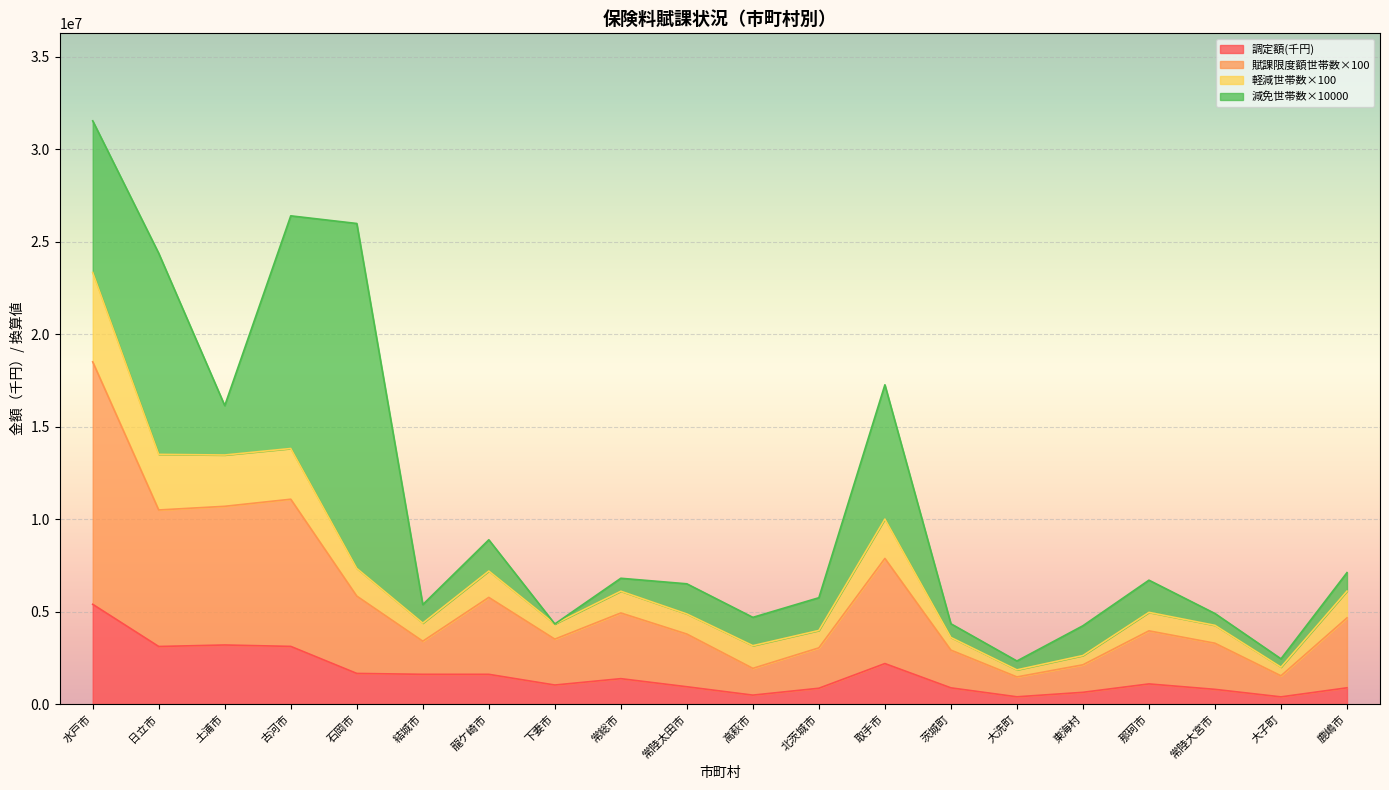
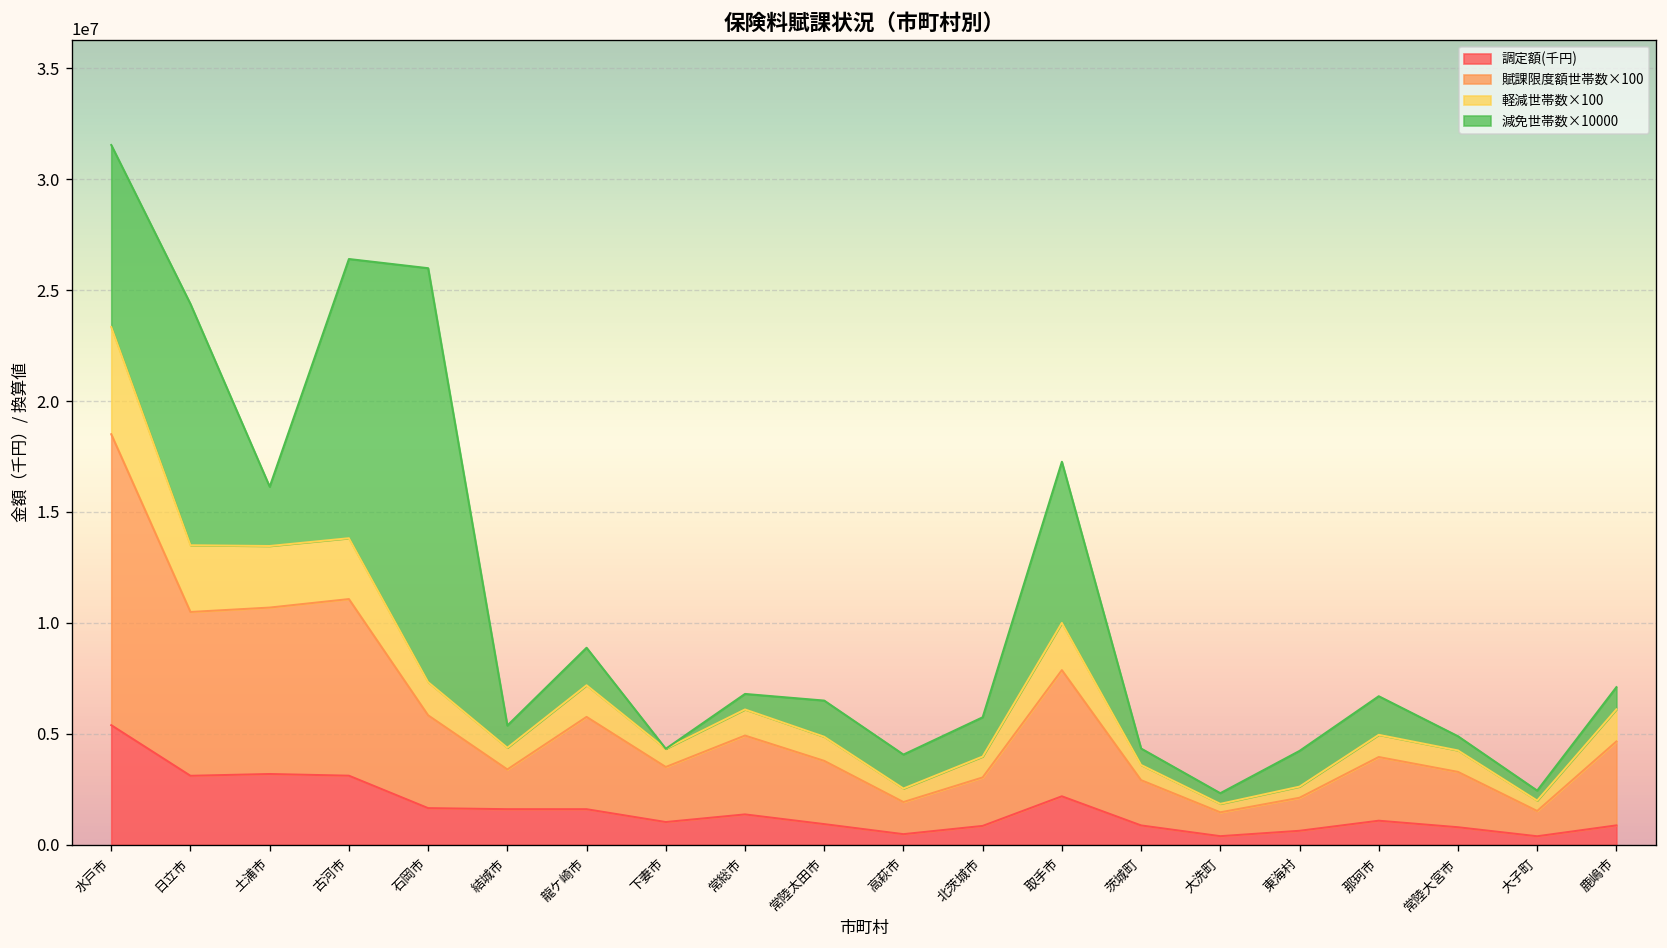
軽減世帯数×100, 高萩市: 1200000 -> 600000
